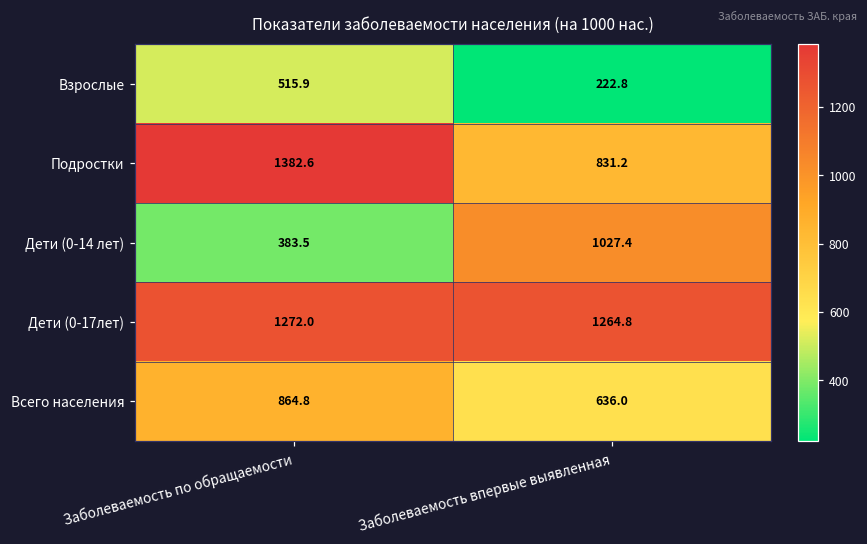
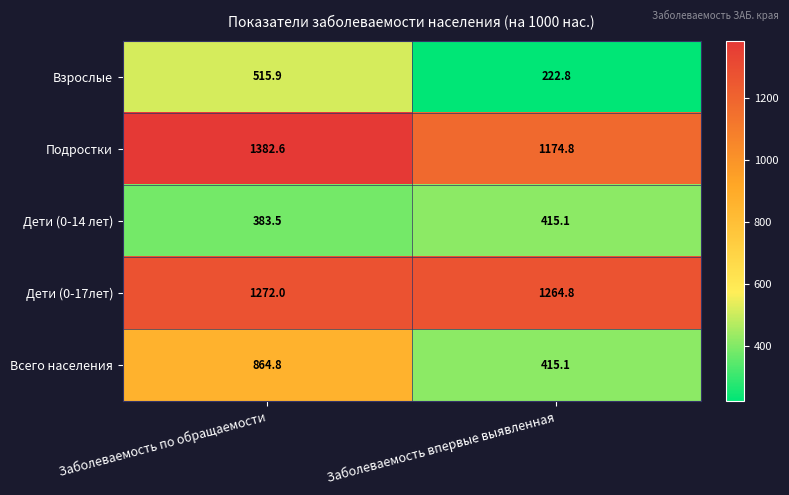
Подростки, Заболеваемость впервые выявленная: 831.2 -> 1174.8
Дети (0-14 лет), Заболеваемость впервые выявленная: 1027.4 -> 415.1
Всего населения, Заболеваемость впервые выявленная: 636.0 -> 415.1
